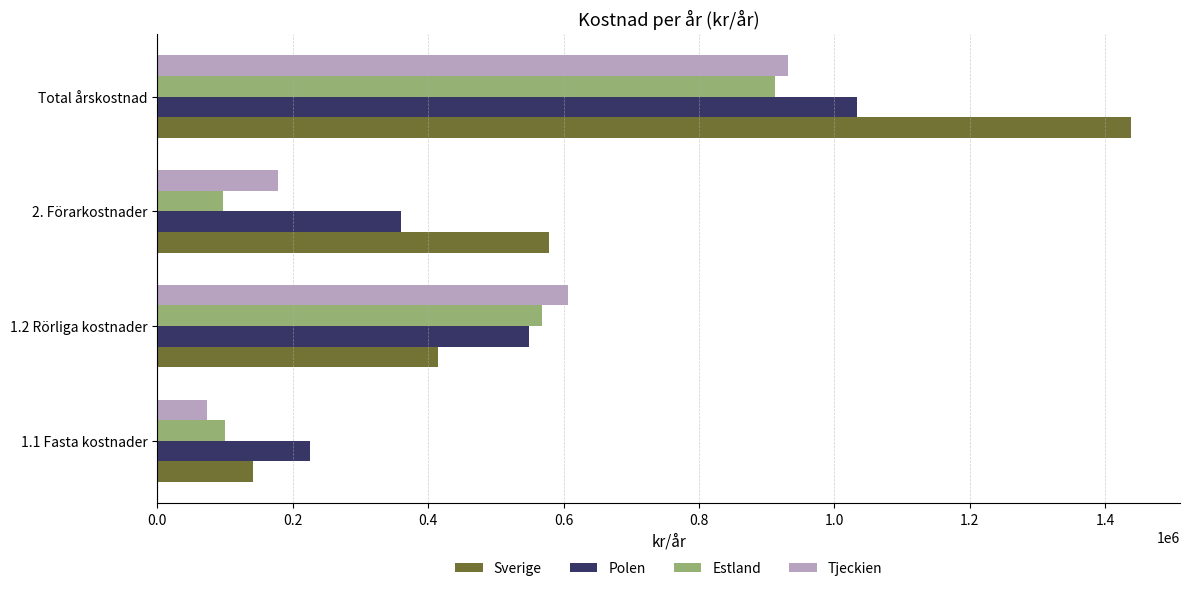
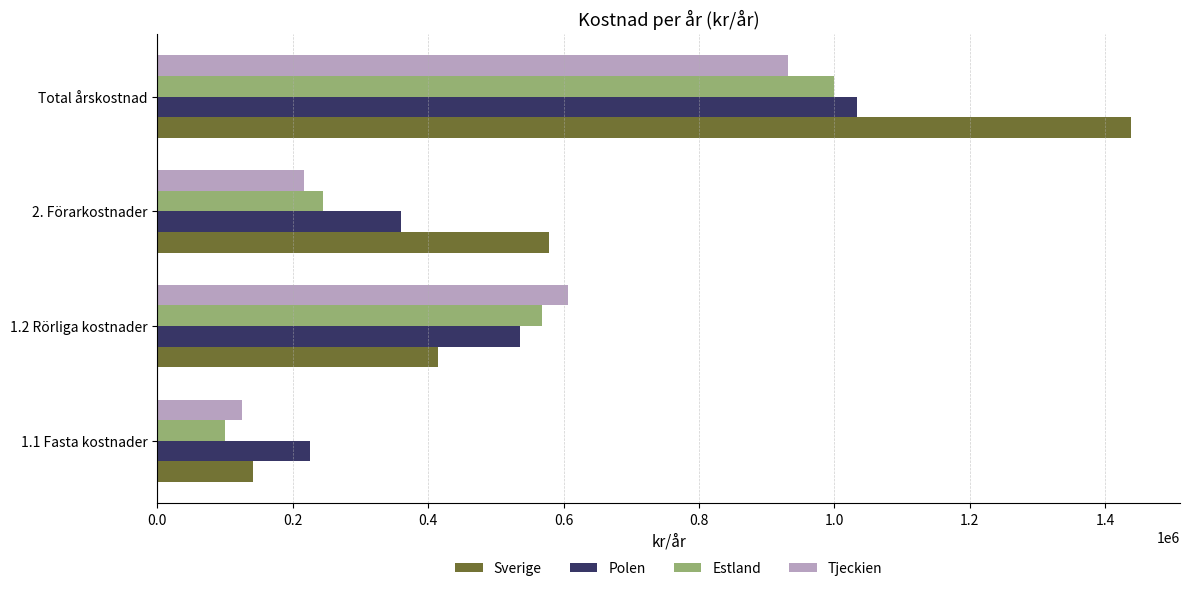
Estland, Total årskostnad: 910000 -> 1000000
Tjeckien, 2. Förarkostnader: 180000 -> 220000
Estland, 2. Förarkostnader: 100000 -> 240000
Polen, 1.2 Rörliga kostnader: 550000 -> 540000
Tjeckien, 1.1 Fasta kostnader: 70000 -> 120000
